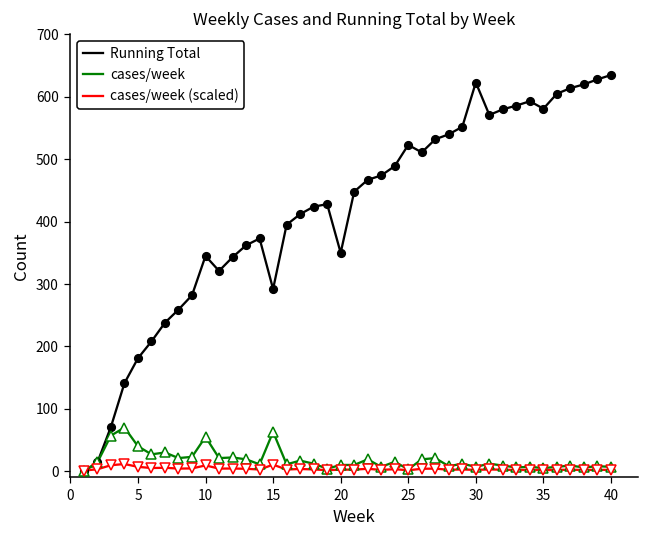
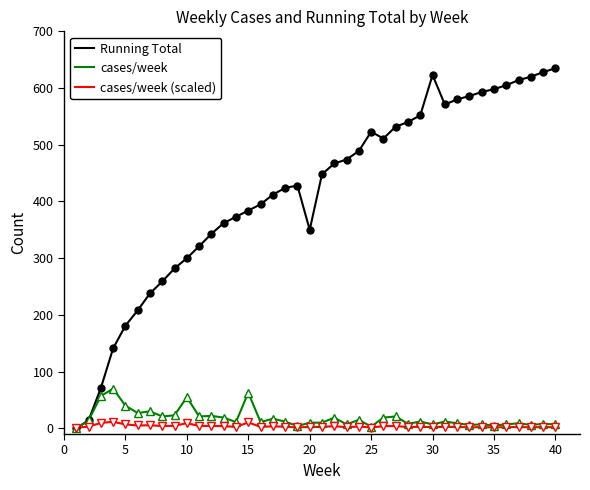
Running Total, 10: 350 -> 300
Running Total, 15: 290 -> 380
Running Total, 35: 580 -> 600
